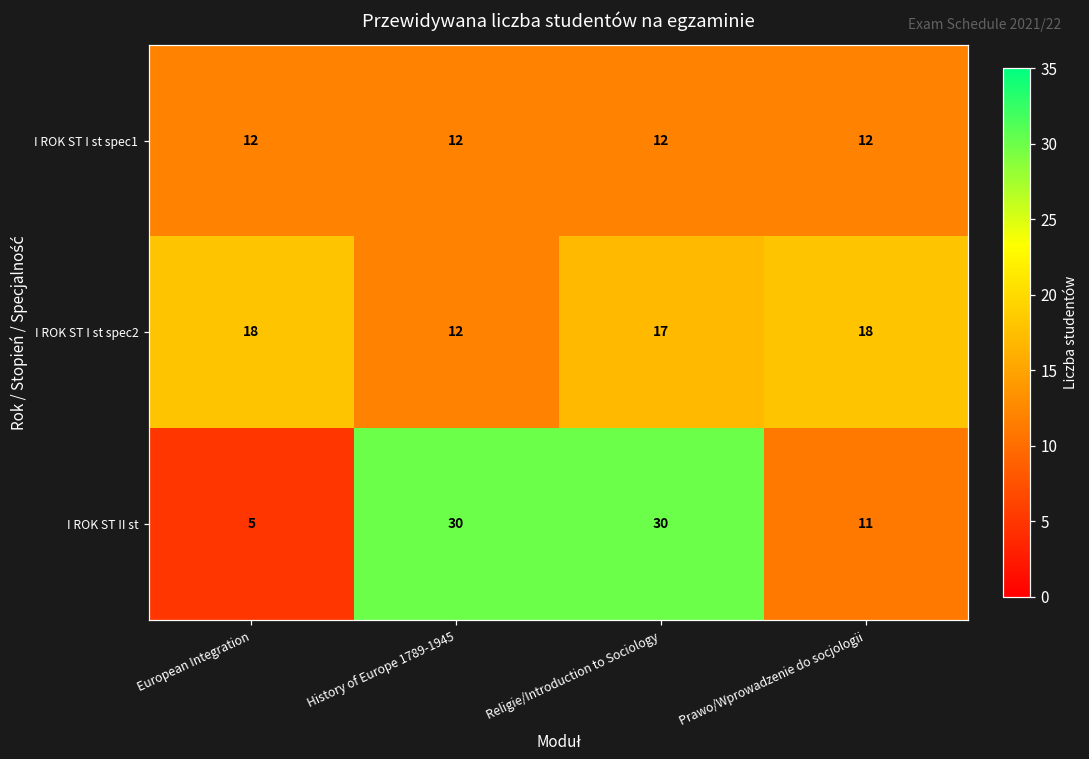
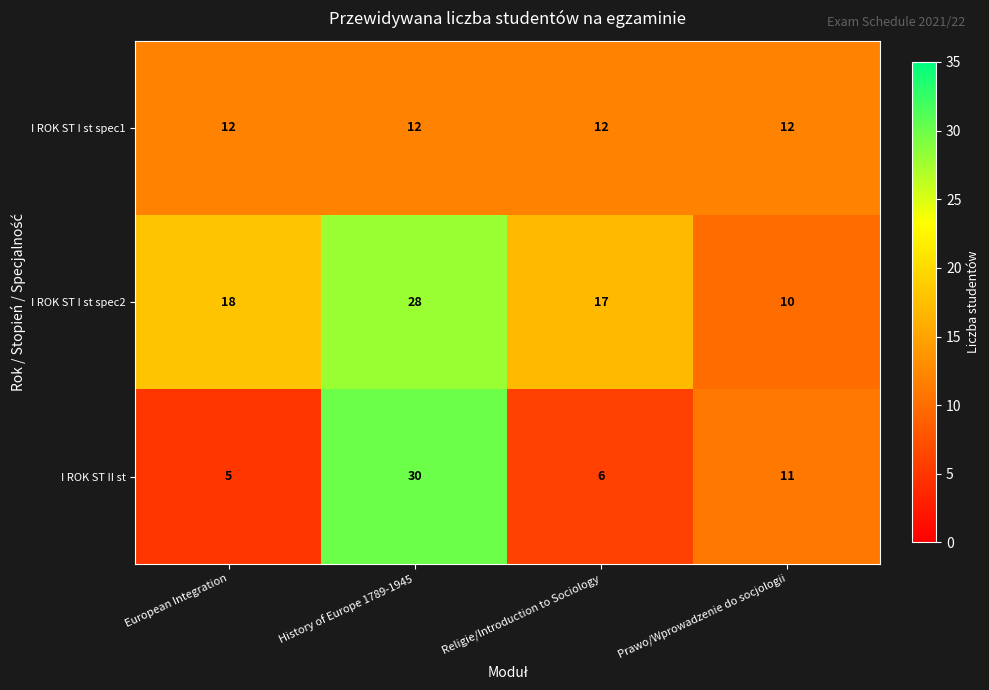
I ROK ST I st spec2, History of Europe 1789-1945: 12 -> 28
I ROK ST I st spec2, Prawo/Wprowadzenie do socjologii: 18 -> 10
I ROK ST II st, Religie/Introduction to Sociology: 30 -> 6
